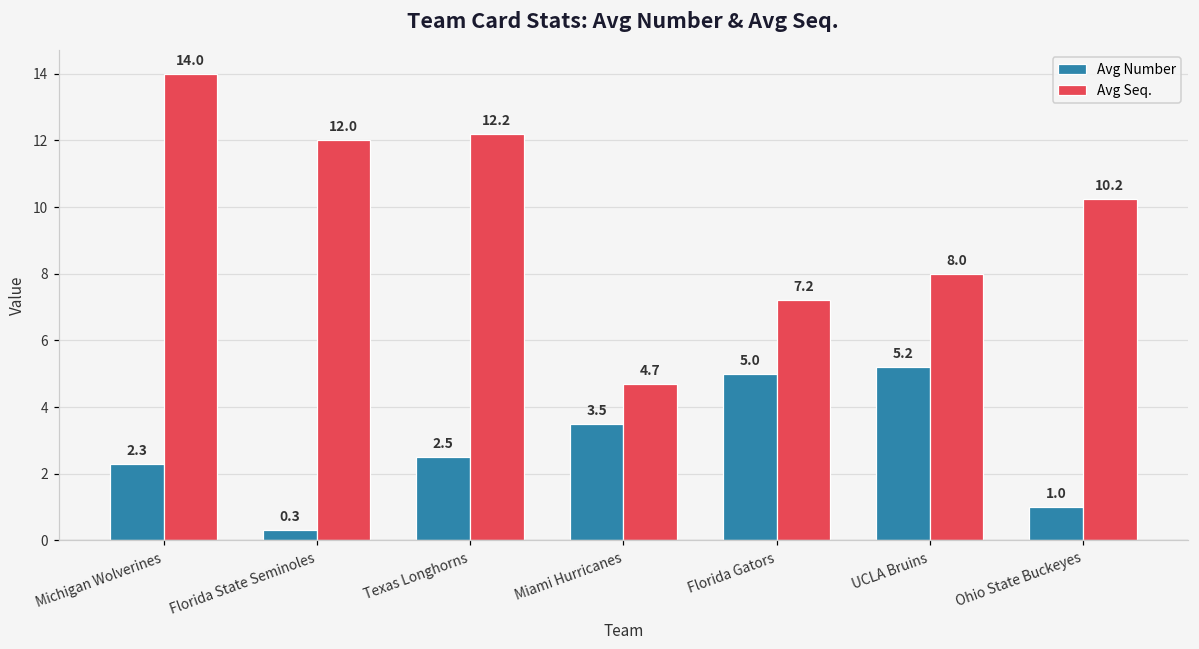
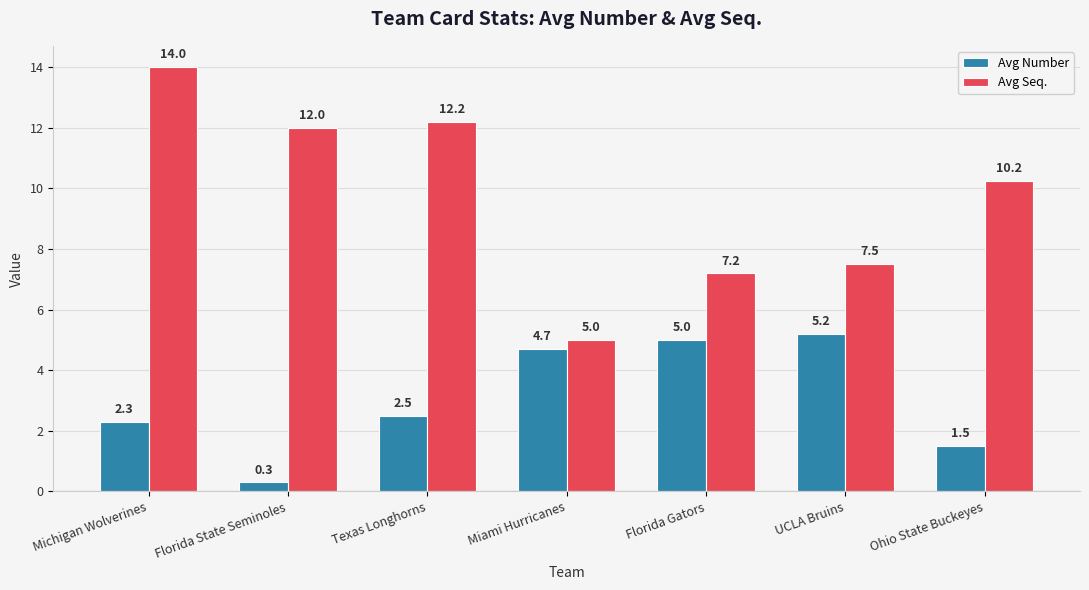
Avg Number, Miami Hurricanes: 3.5 -> 4.7
Avg Seq., Miami Hurricanes: 4.7 -> 5.0
Avg Seq., UCLA Bruins: 8.0 -> 7.5
Avg Number, Ohio State Buckeyes: 1.0 -> 1.5
